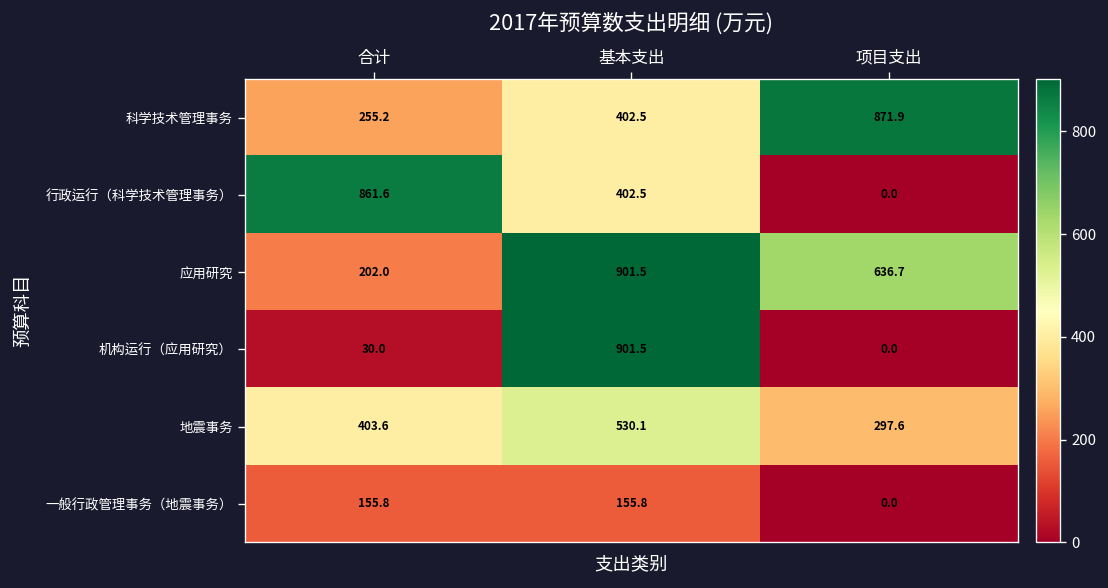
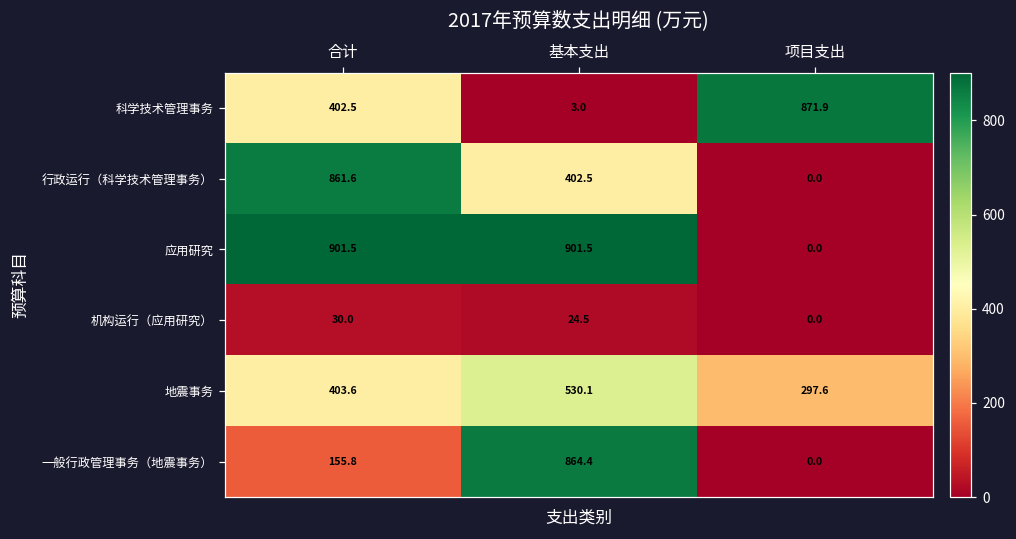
科学技术管理事务, 合计: 255.2 -> 402.5
科学技术管理事务, 基本支出: 402.5 -> 3.0
应用研究, 合计: 202.0 -> 901.5
应用研究, 项目支出: 636.7 -> 0.0
机构运行（应用研究）, 基本支出: 901.5 -> 24.5
一般行政管理事务（地震事务）, 基本支出: 155.8 -> 864.4
